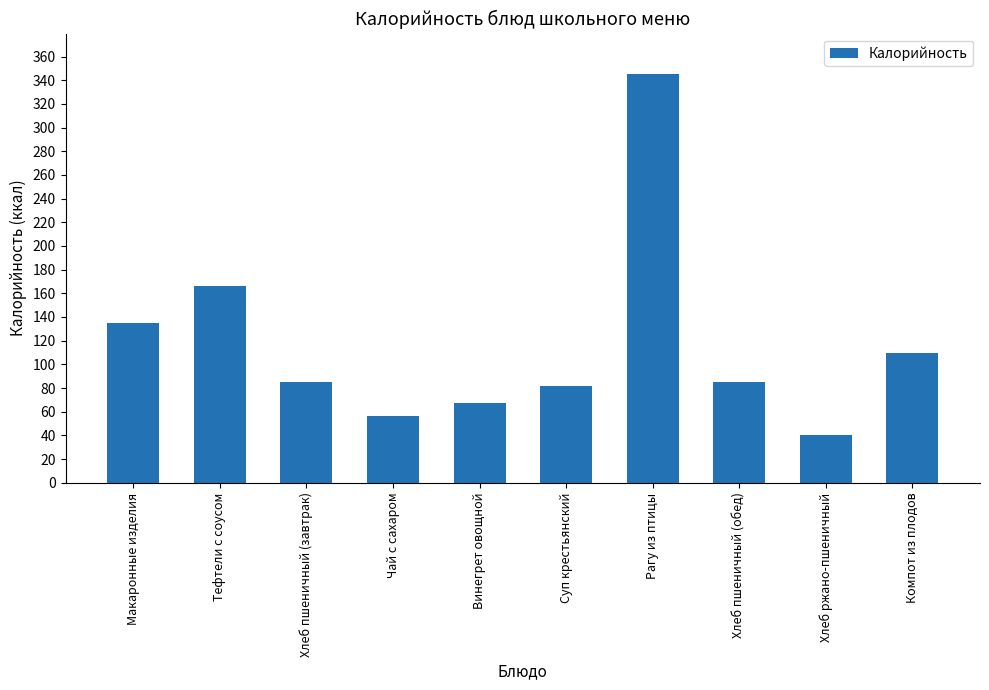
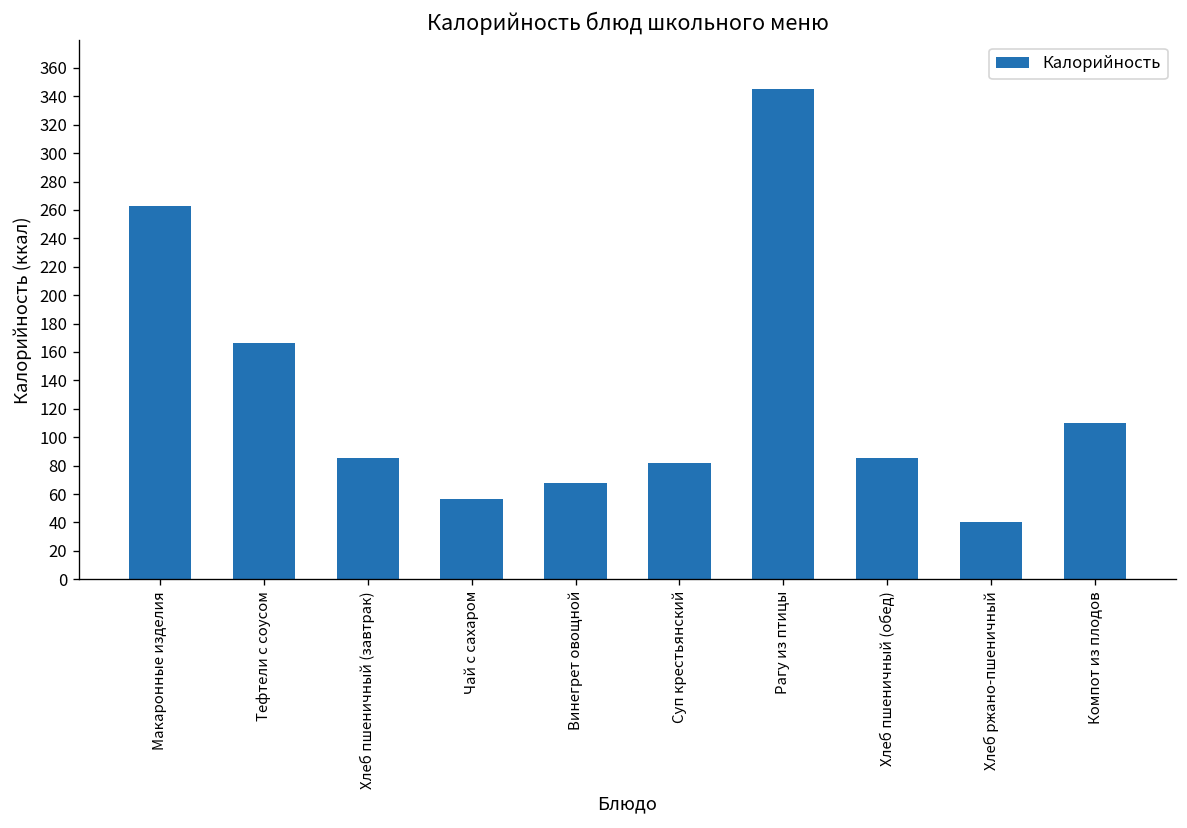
Макаронные изделия: 135 -> 263
